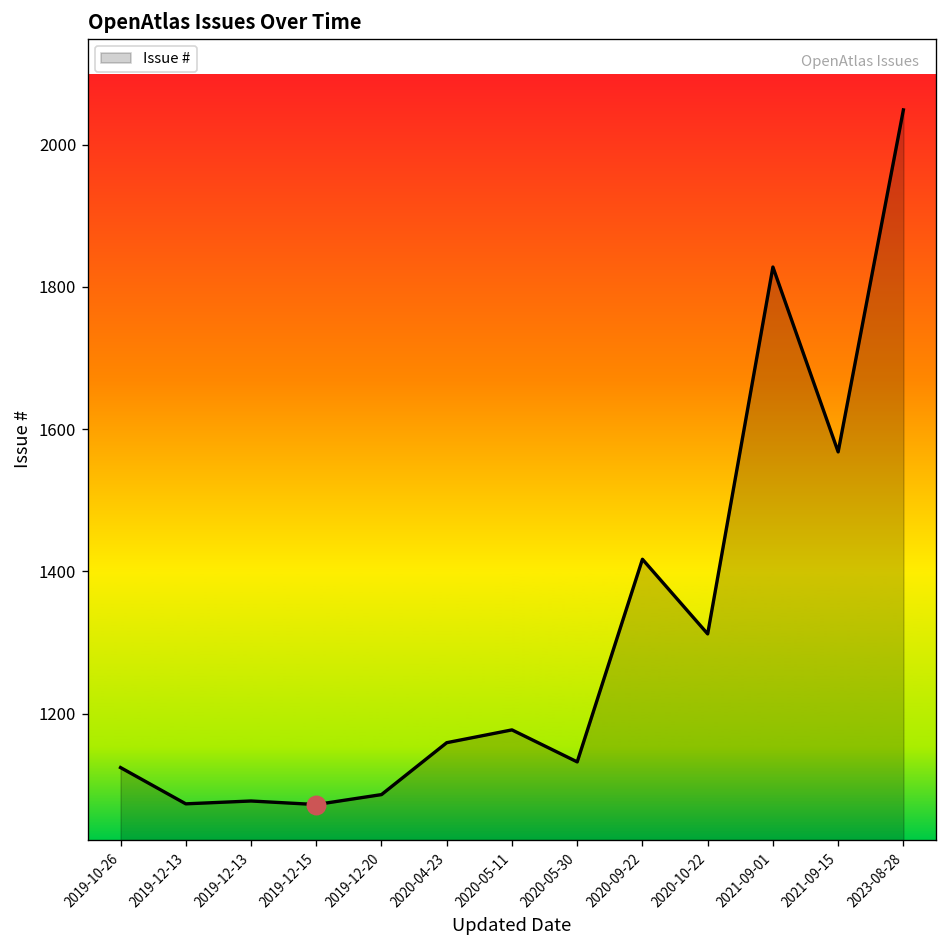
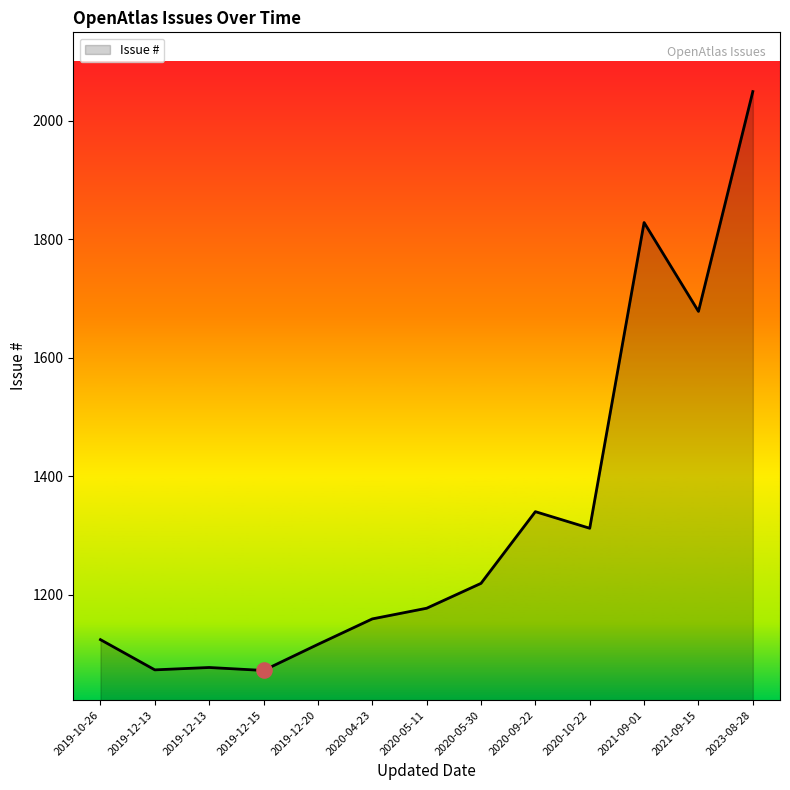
Issue #, 2019-12-20: 1090 -> 1120
Issue #, 2020-05-30: 1130 -> 1220
Issue #, 2020-09-22: 1420 -> 1340
Issue #, 2021-09-15: 1570 -> 1680
